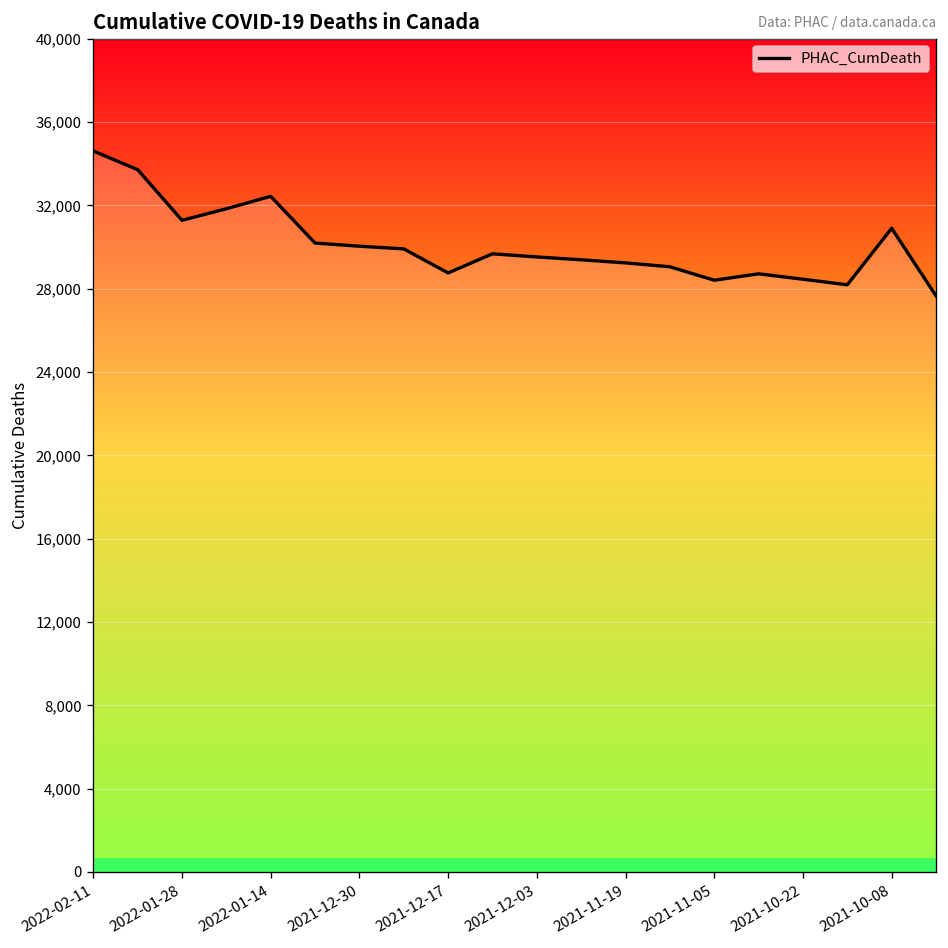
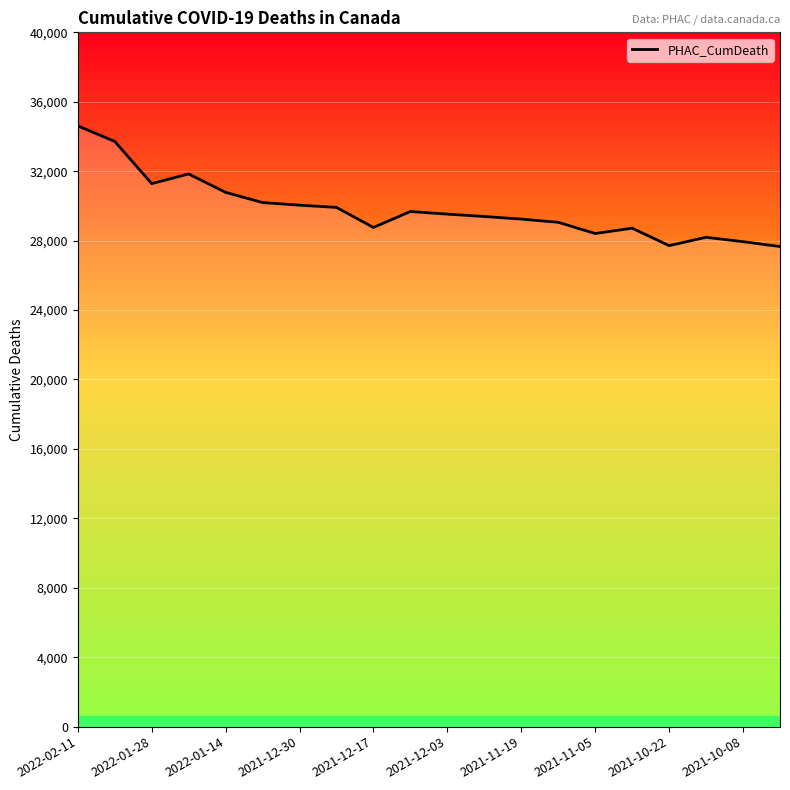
PHAC_CumDeath, 2022-01-14: 32,400 -> 30,800
PHAC_CumDeath, 2021-10-22: 28,500 -> 27,700
PHAC_CumDeath, 2021-10-08: 30,900 -> 27,900
